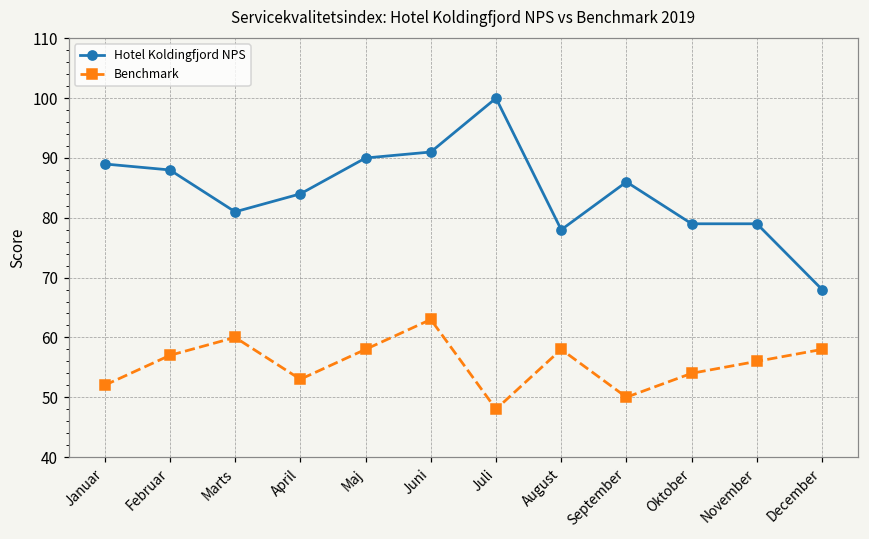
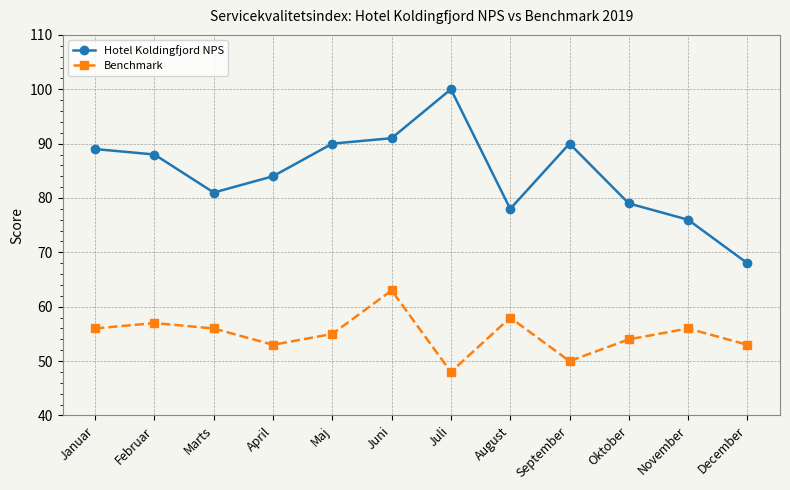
Benchmark, Januar: 52 -> 56
Benchmark, Marts: 60 -> 56
Benchmark, Maj: 58 -> 55
Hotel Koldingfjord NPS, September: 86 -> 90
Hotel Koldingfjord NPS, November: 79 -> 76
Benchmark, December: 58 -> 53
